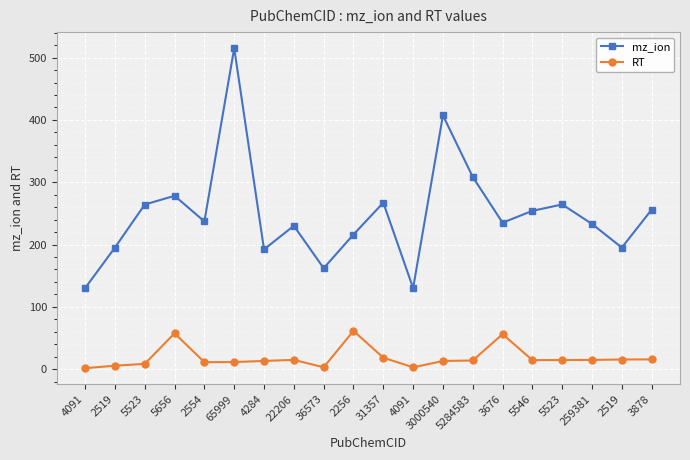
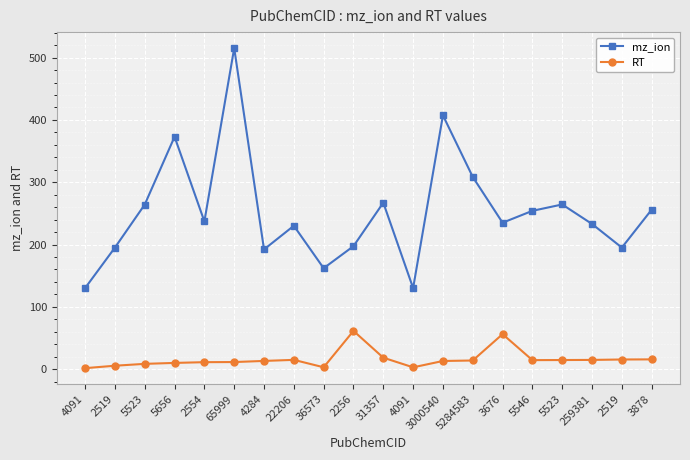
mz_ion, 5656: 280 -> 370
RT, 5656: 60 -> 10
mz_ion, 2256: 220 -> 200
